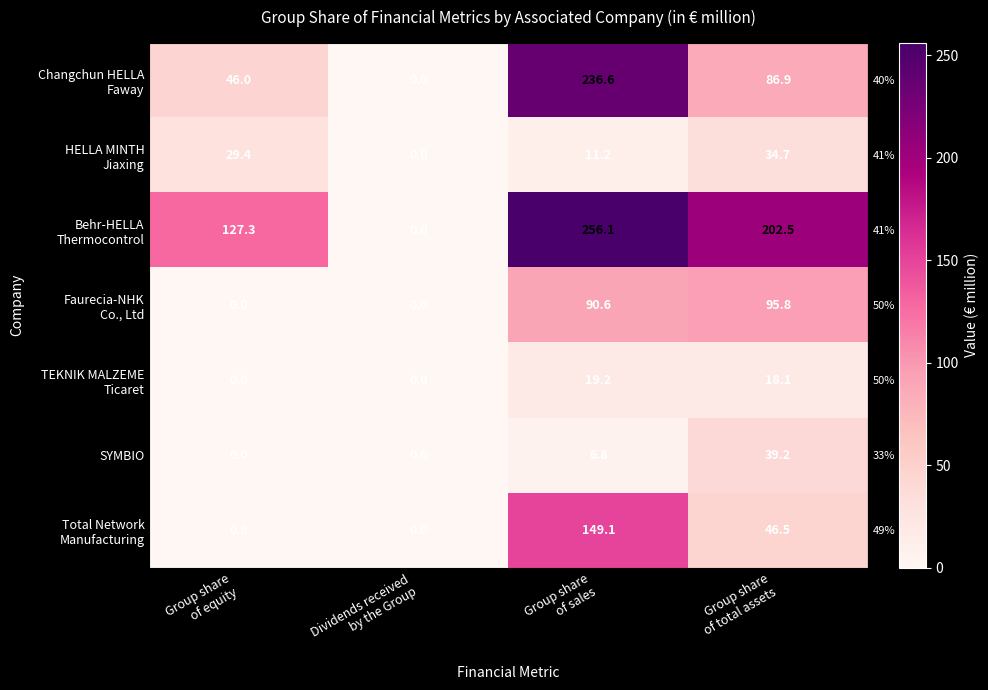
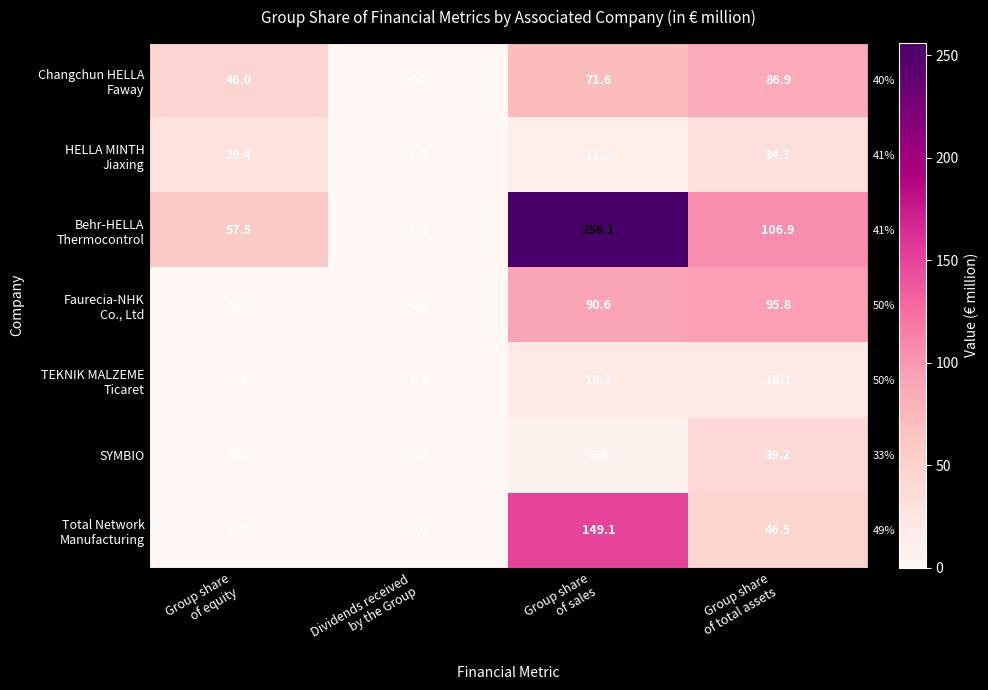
Changchun HELLA Faway, Group share of sales: 236.6 -> 71.6
Behr-HELLA Thermocontrol, Group share of equity: 127.3 -> 57.5
Behr-HELLA Thermocontrol, Group share of total assets: 202.5 -> 106.9
